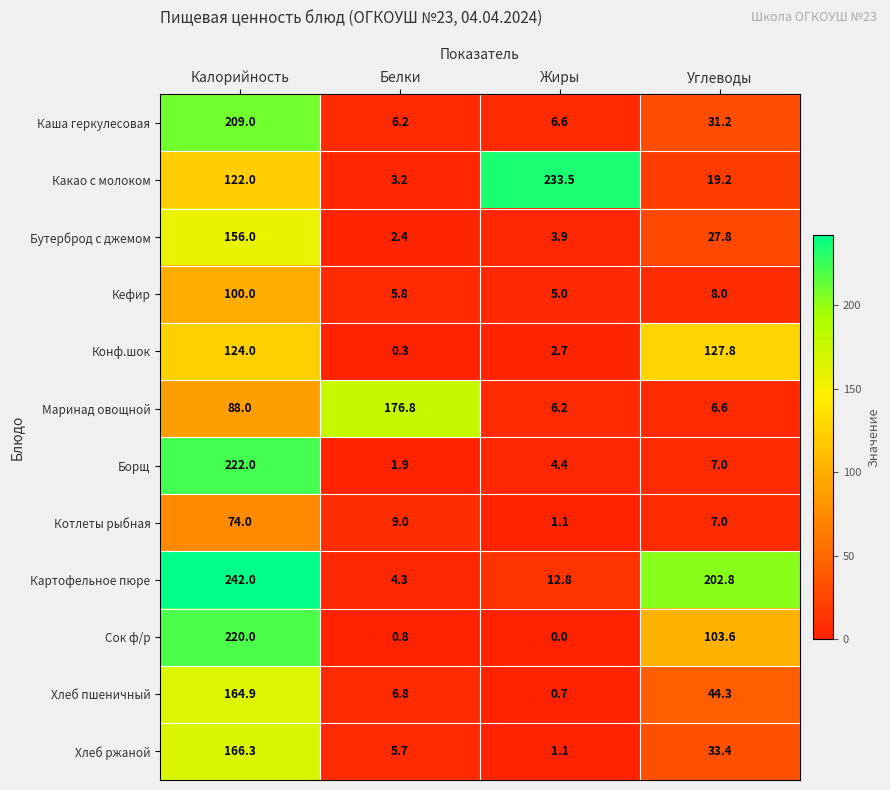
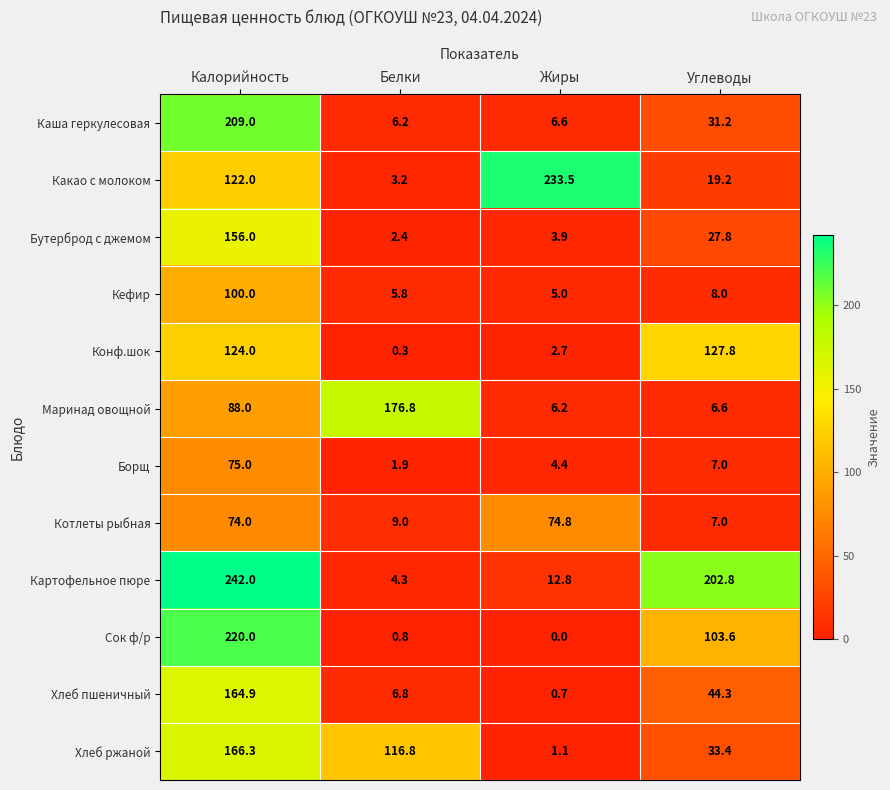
Борщ, Калорийность: 222.0 -> 75.0
Котлеты рыбная, Жиры: 1.1 -> 74.8
Хлеб ржаной, Белки: 5.7 -> 116.8
